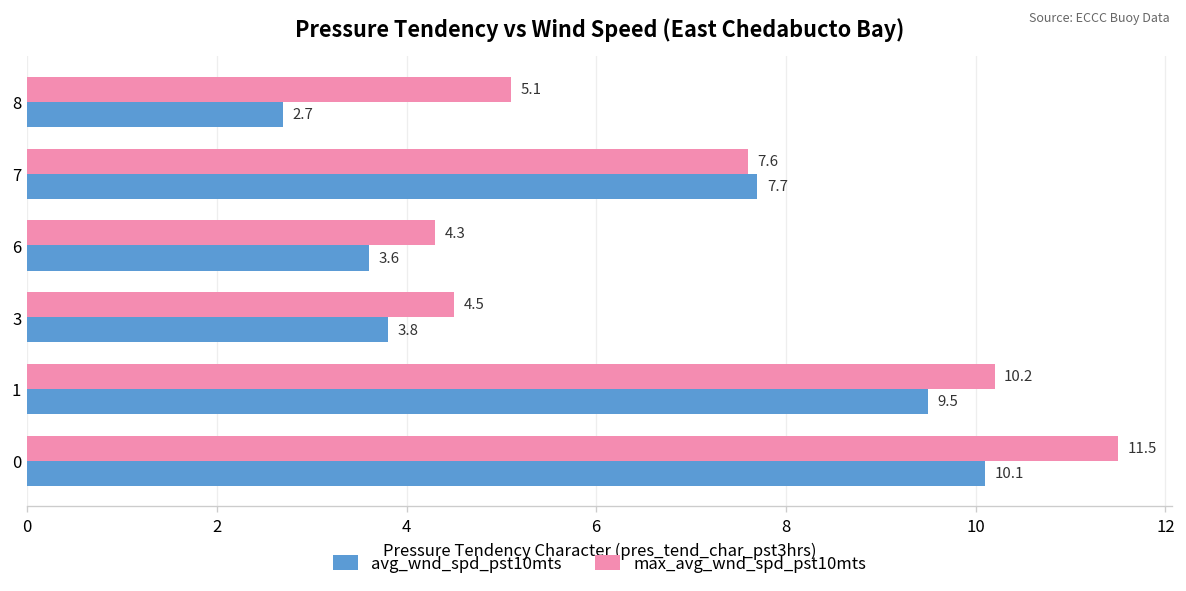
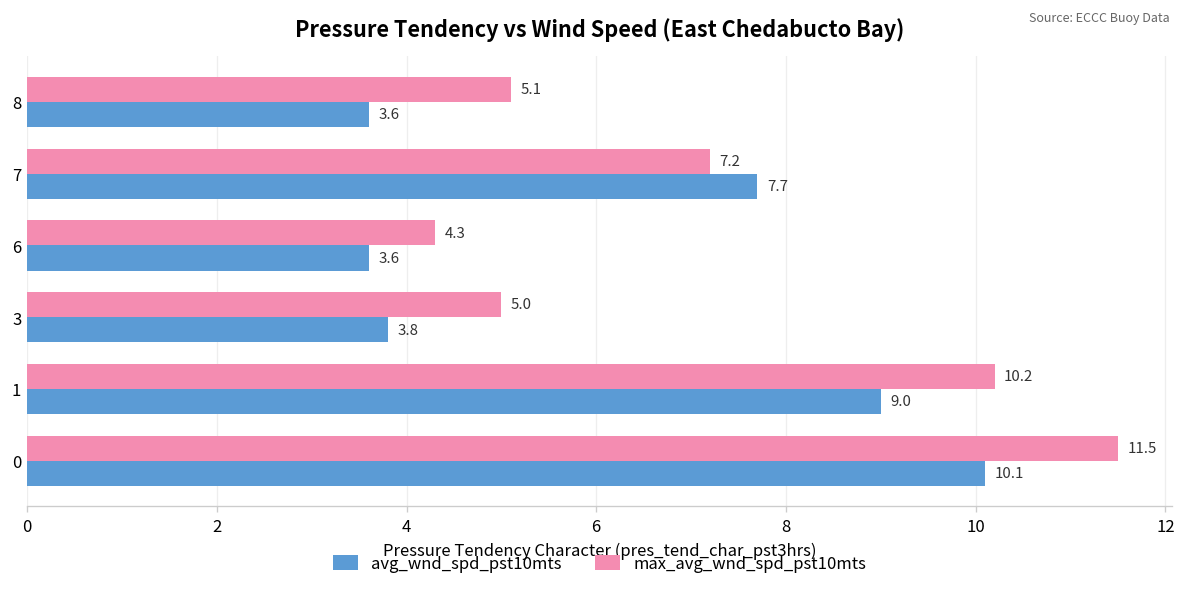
avg_wnd_spd_pst10mts, 8: 2.7 -> 3.6
max_avg_wnd_spd_pst10mts, 7: 7.6 -> 7.2
max_avg_wnd_spd_pst10mts, 3: 4.5 -> 5.0
avg_wnd_spd_pst10mts, 1: 9.5 -> 9.0
